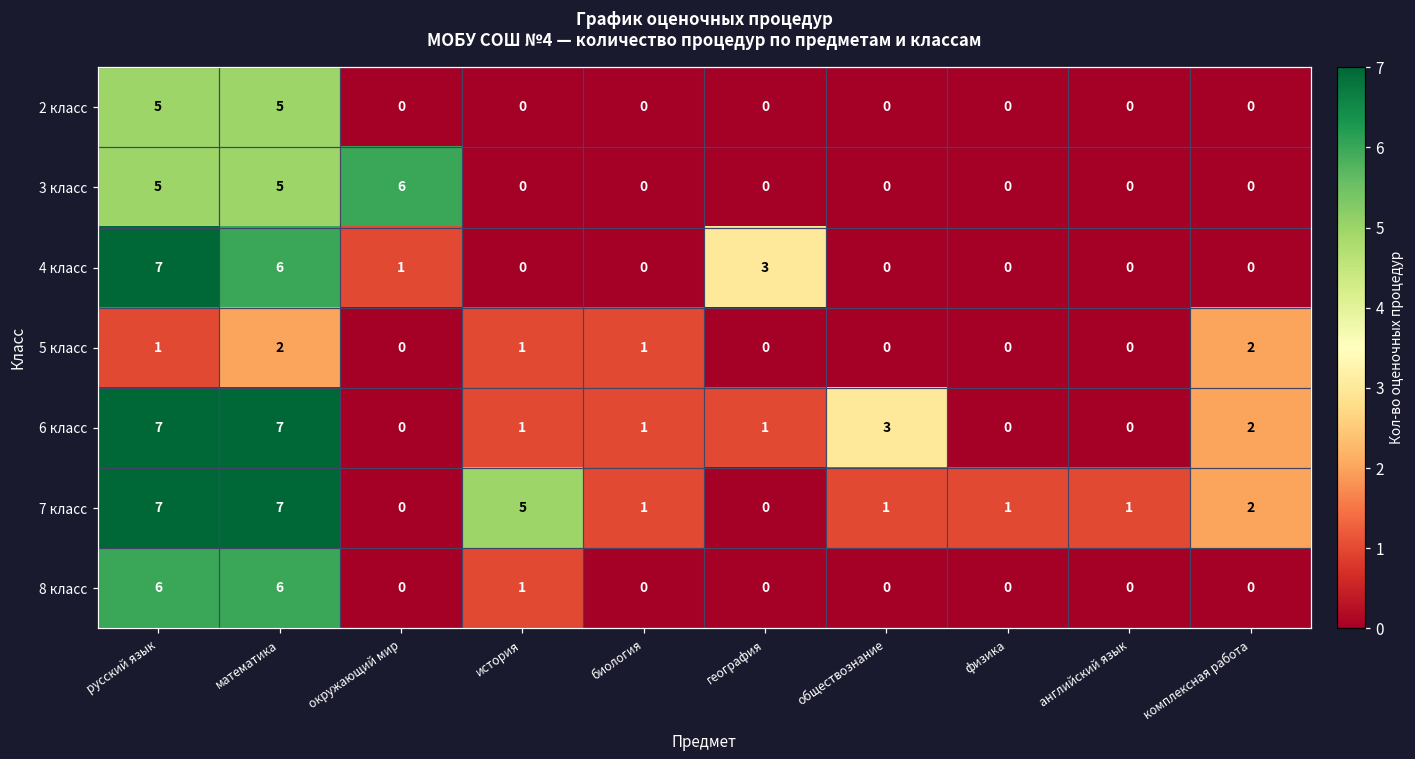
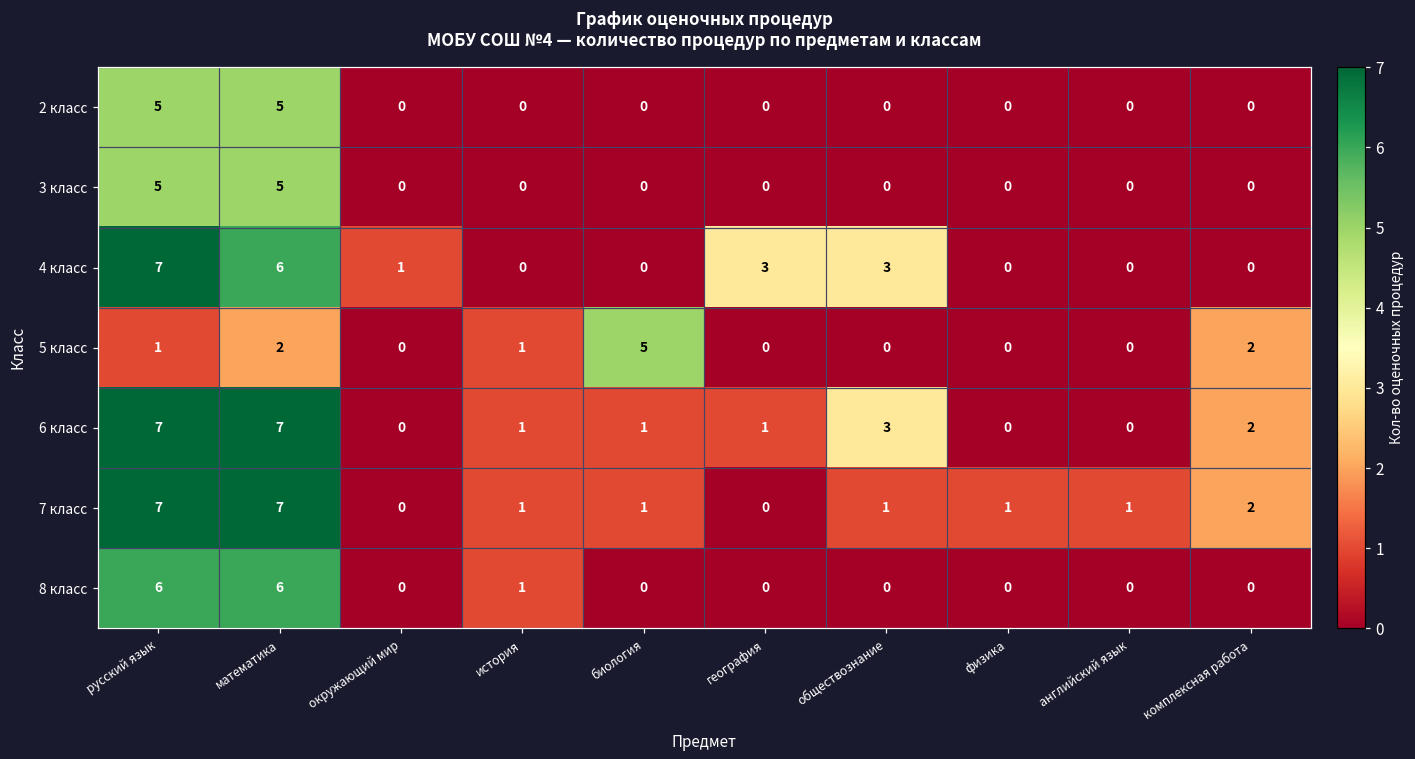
3 класс, окружающий мир: 6 -> 0
4 класс, обществознание: 0 -> 3
5 класс, биология: 1 -> 5
7 класс, история: 5 -> 1
